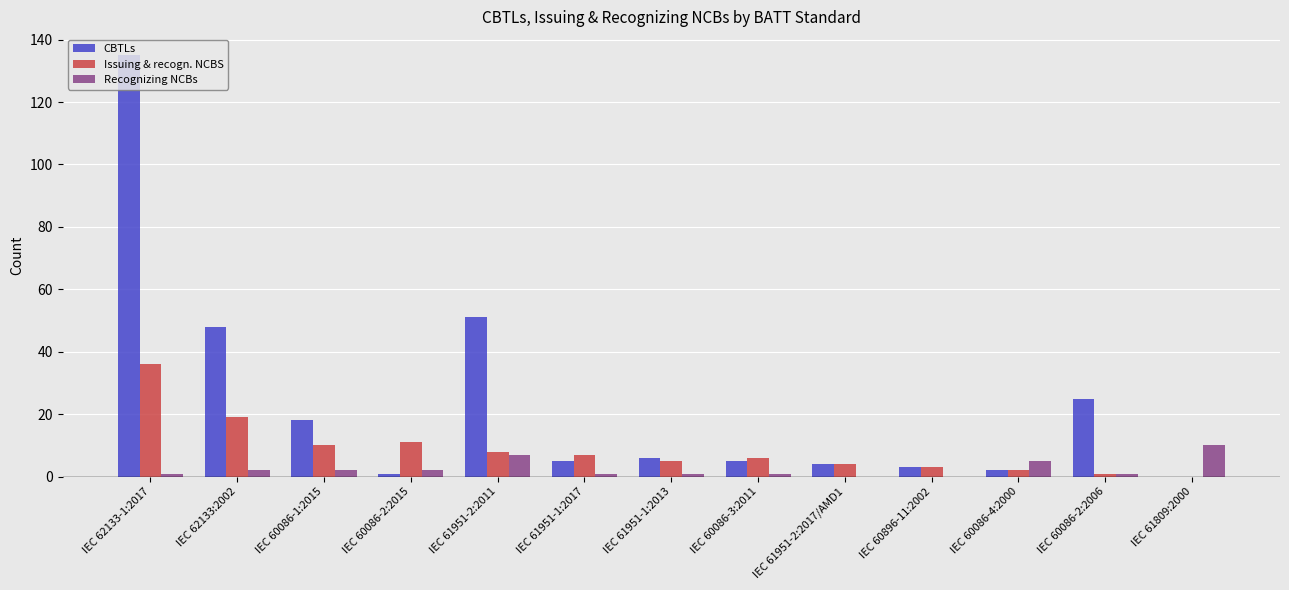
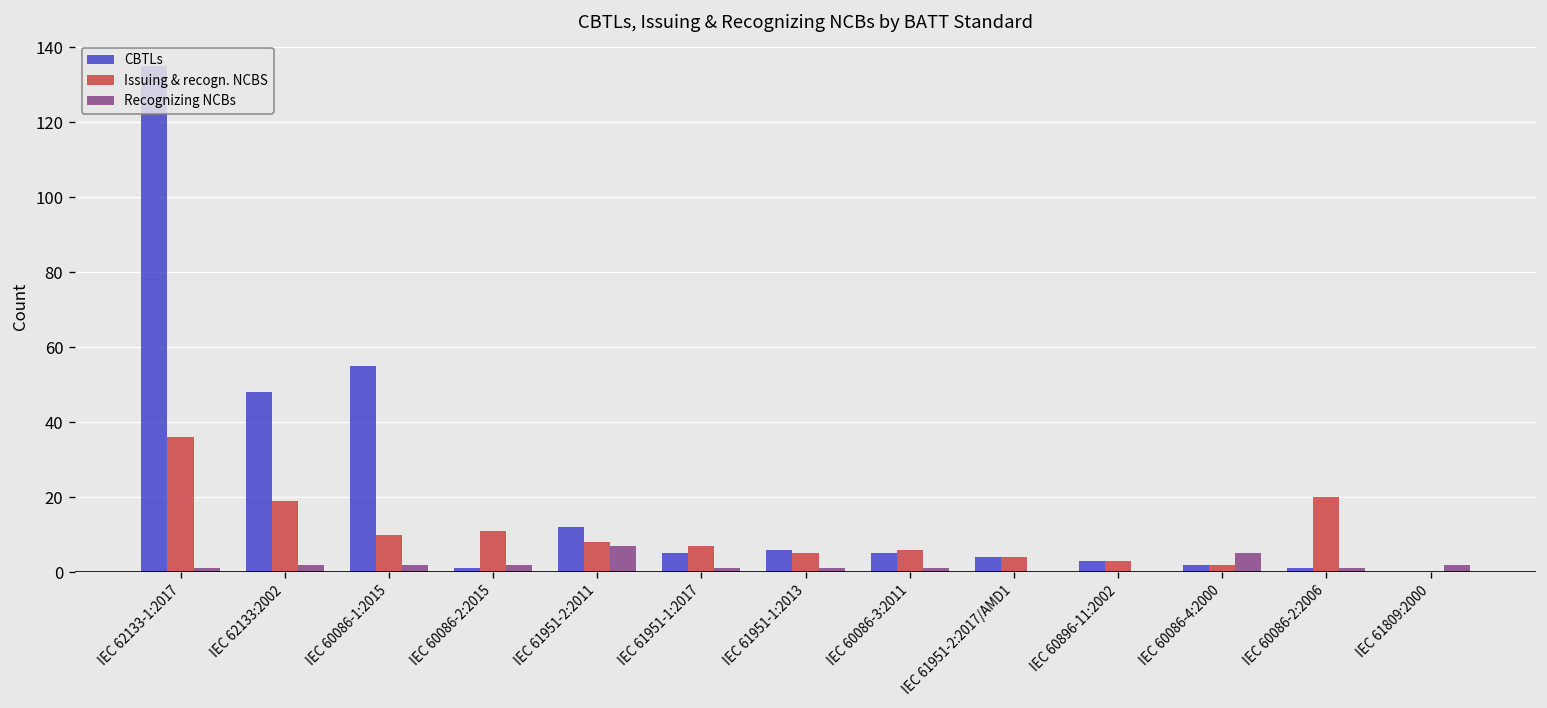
CBTLs, IEC 60086-1:2015: 18 -> 55
CBTLs, IEC 61951-2:2011: 51 -> 12
CBTLs, IEC 60086-2:2006: 25 -> 1
Issuing & recogn. NCBS, IEC 60086-2:2006: 1 -> 20
Recognizing NCBs, IEC 61809:2000: 10 -> 2
